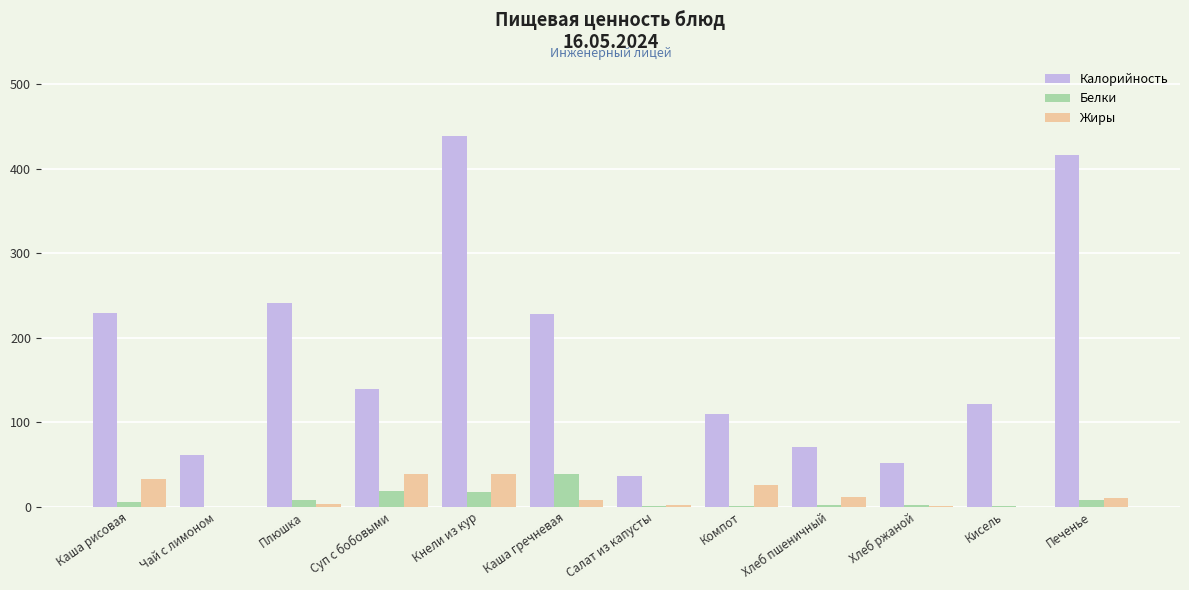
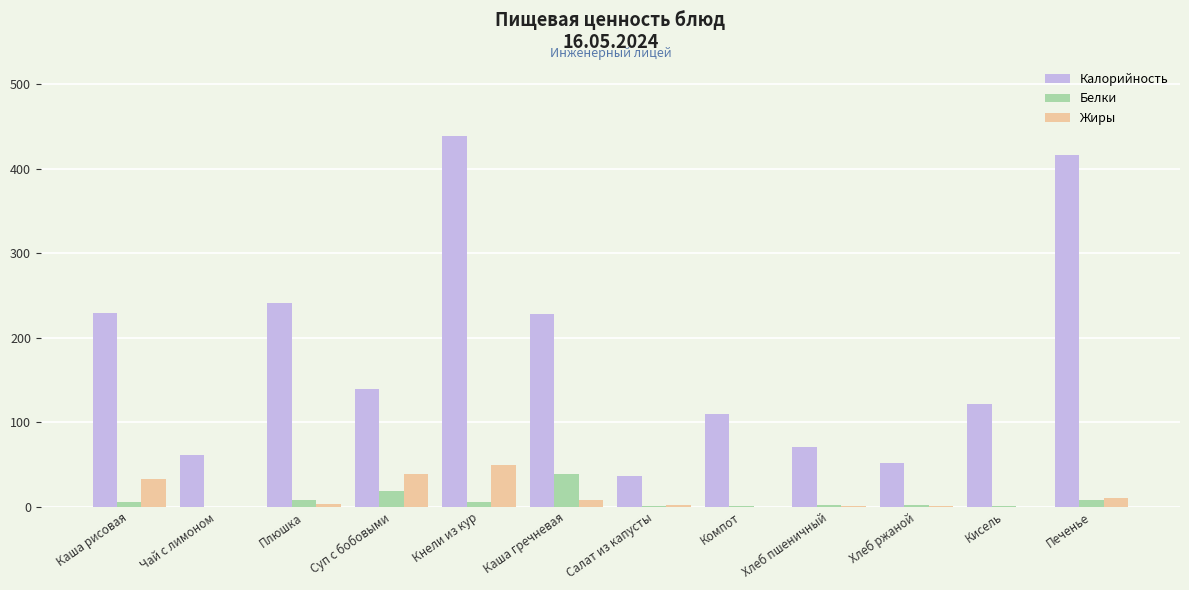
Белки, Кнели из кур: 20 -> 10
Жиры, Кнели из кур: 40 -> 50
Жиры, Компот: 30 -> 0
Жиры, Хлеб пшеничный: 10 -> 0
